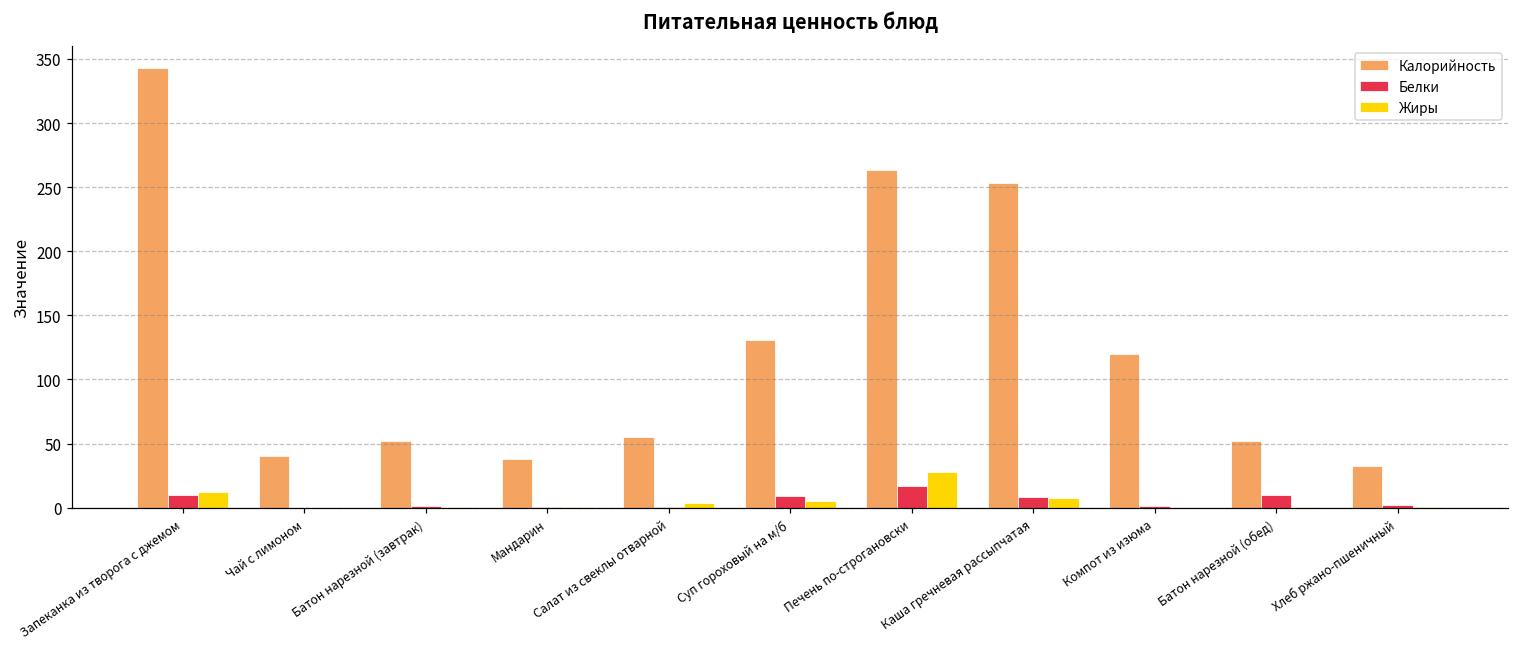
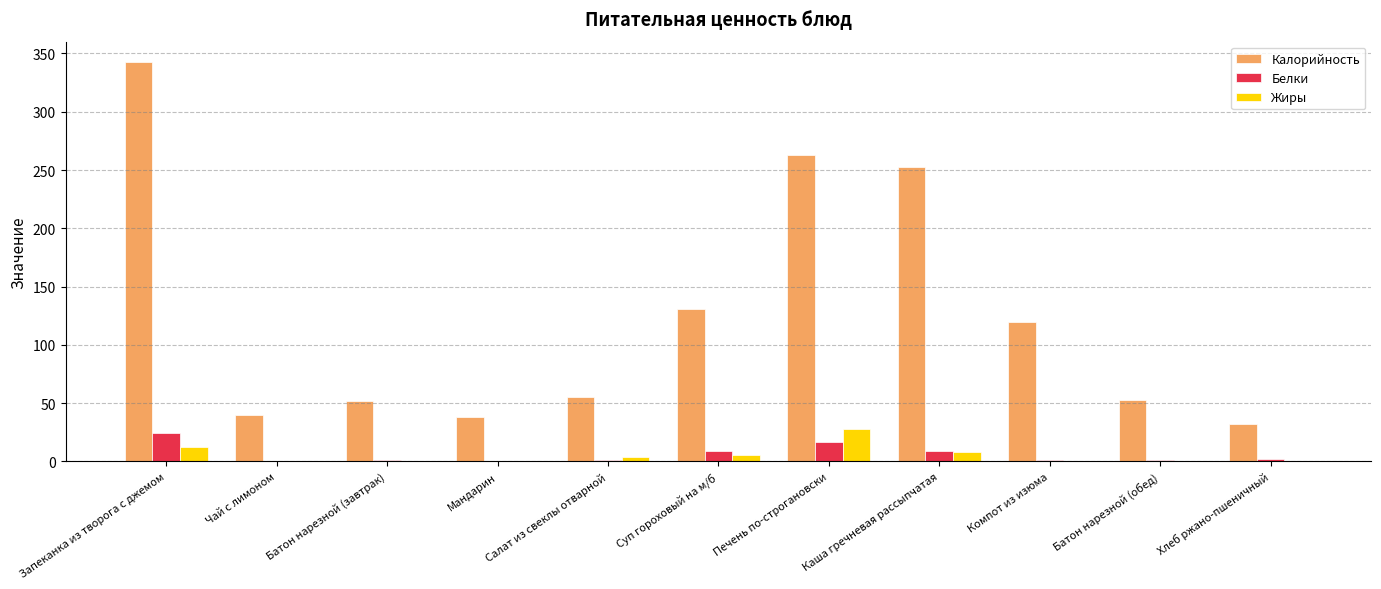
Белки, Запеканка из творога с джемом: 10 -> 24
Белки, Батон нарезной (обед): 10 -> 2
